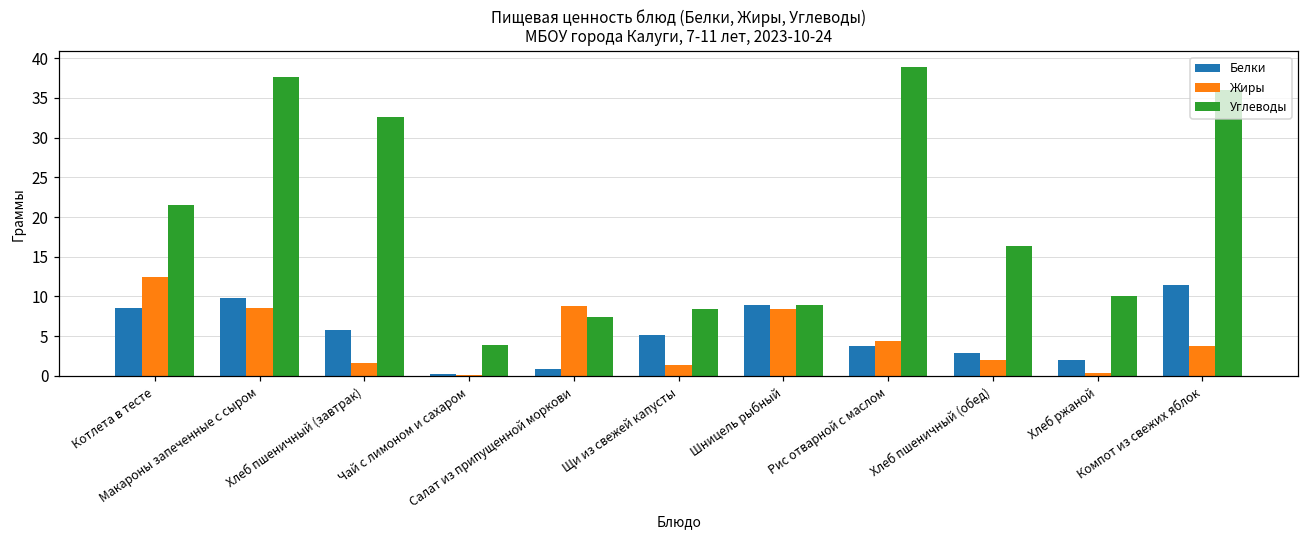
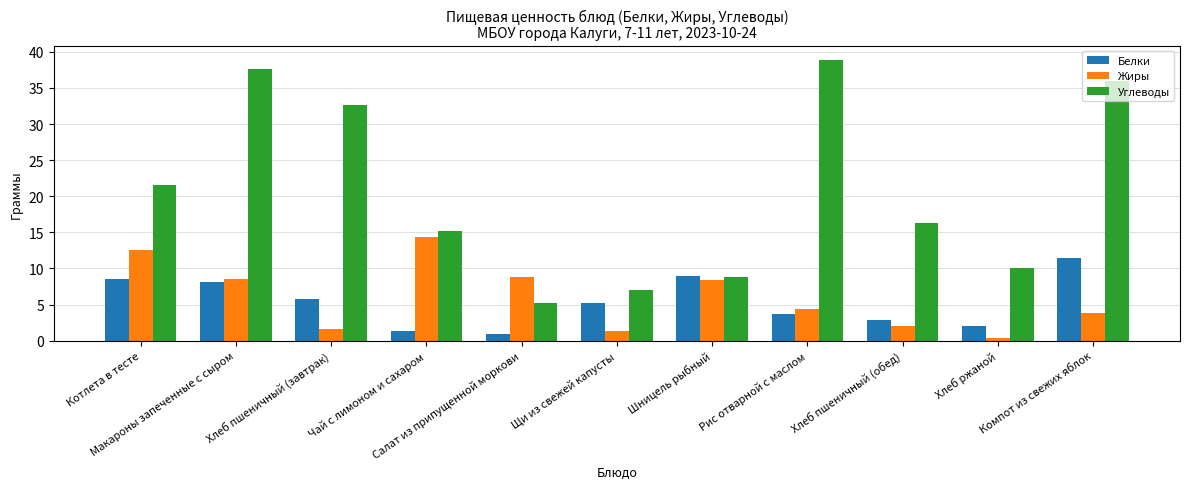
Белки, Макароны запеченные с сыром: 10 -> 8
Белки, Чай с лимоном и сахаром: 0 -> 1
Жиры, Чай с лимоном и сахаром: 0 -> 14
Углеводы, Чай с лимоном и сахаром: 4 -> 15
Углеводы, Салат из припущенной моркови: 7 -> 5
Углеводы, Щи из свежей капусты: 8 -> 7
